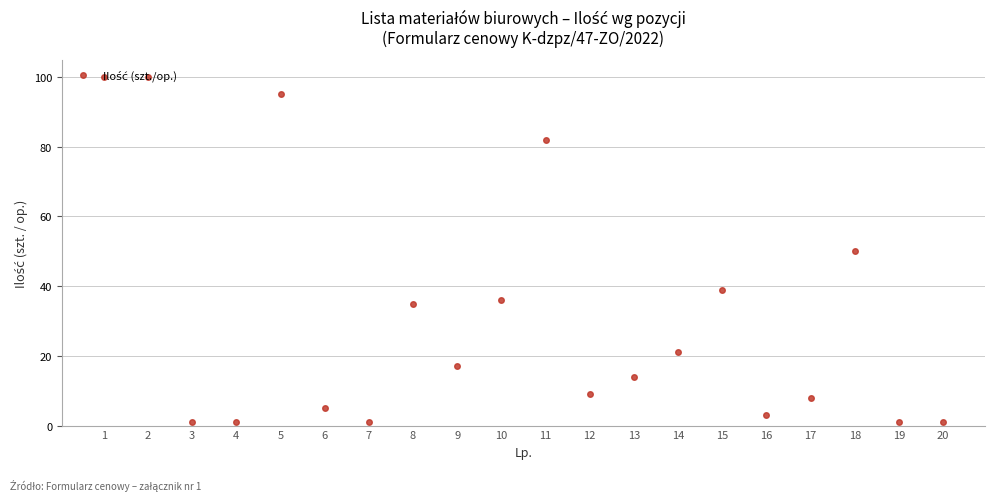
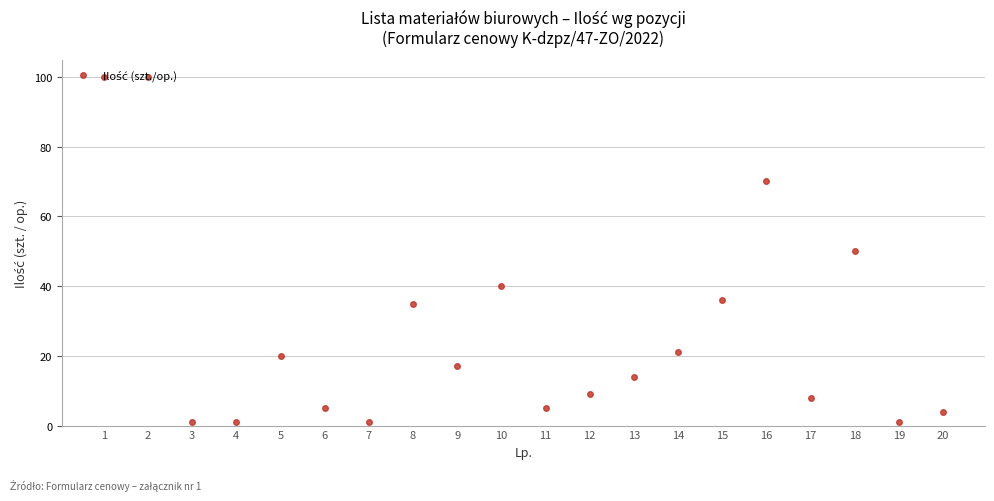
5: 95 -> 20
10: 36 -> 40
11: 82 -> 5
15: 39 -> 36
16: 3 -> 70
20: 1 -> 4
